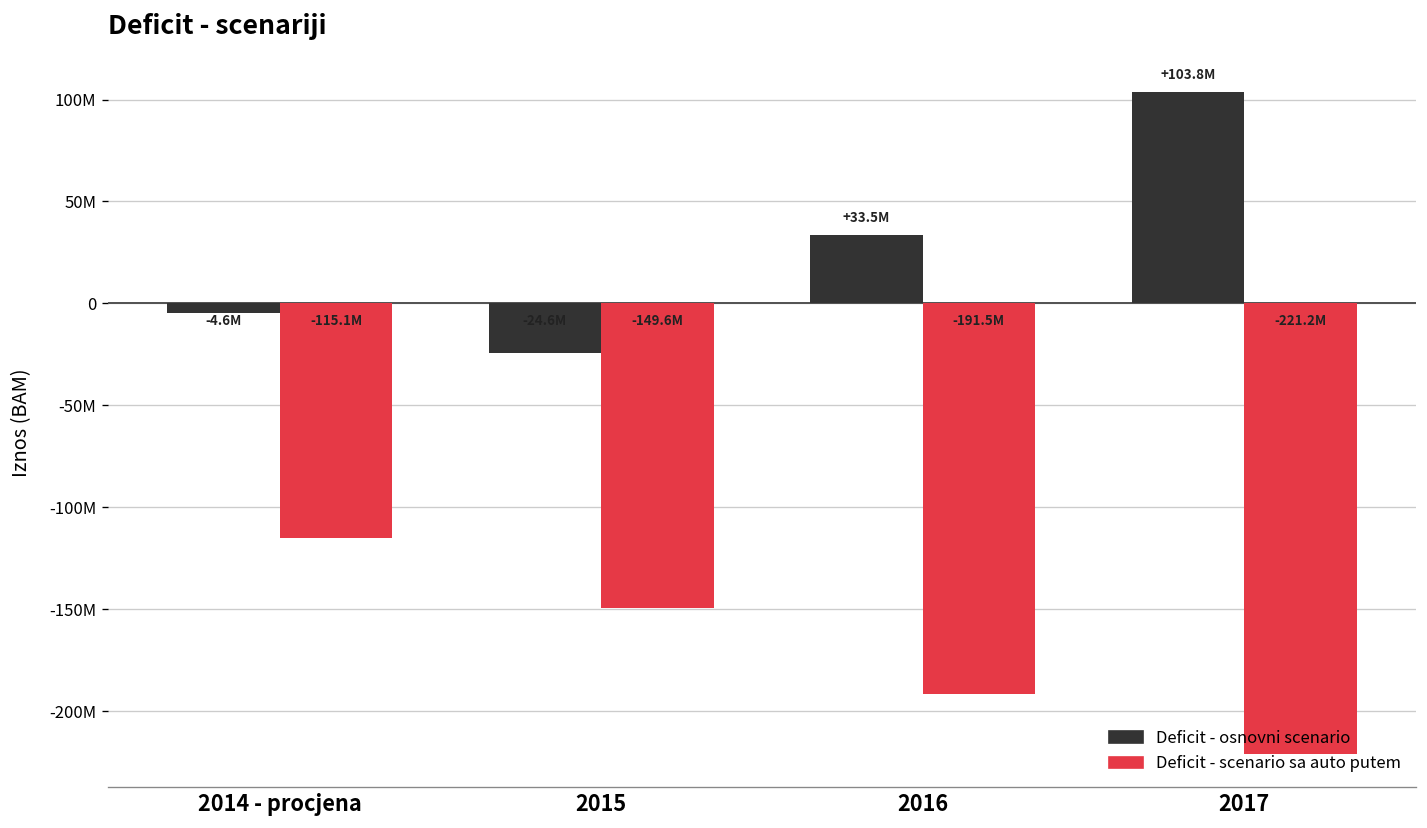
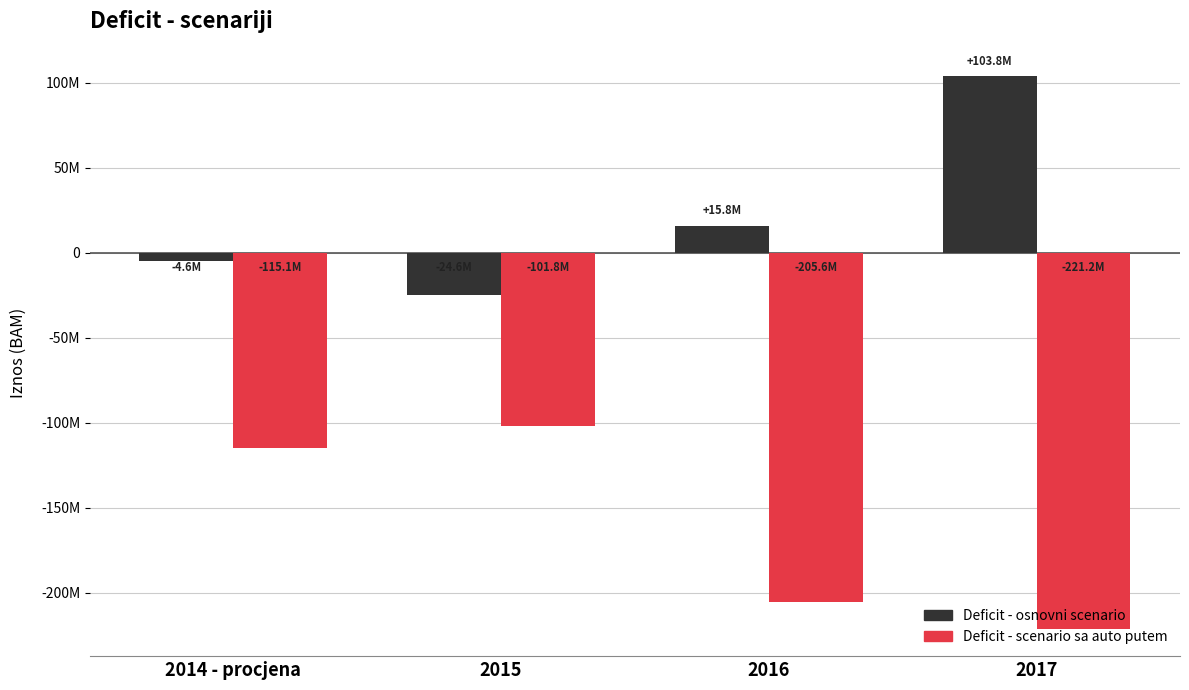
Deficit - scenario sa auto putem, 2015: -149.6M -> -101.8M
Deficit - osnovni scenario, 2016: +33.5M -> +15.8M
Deficit - scenario sa auto putem, 2016: -191.5M -> -205.6M
